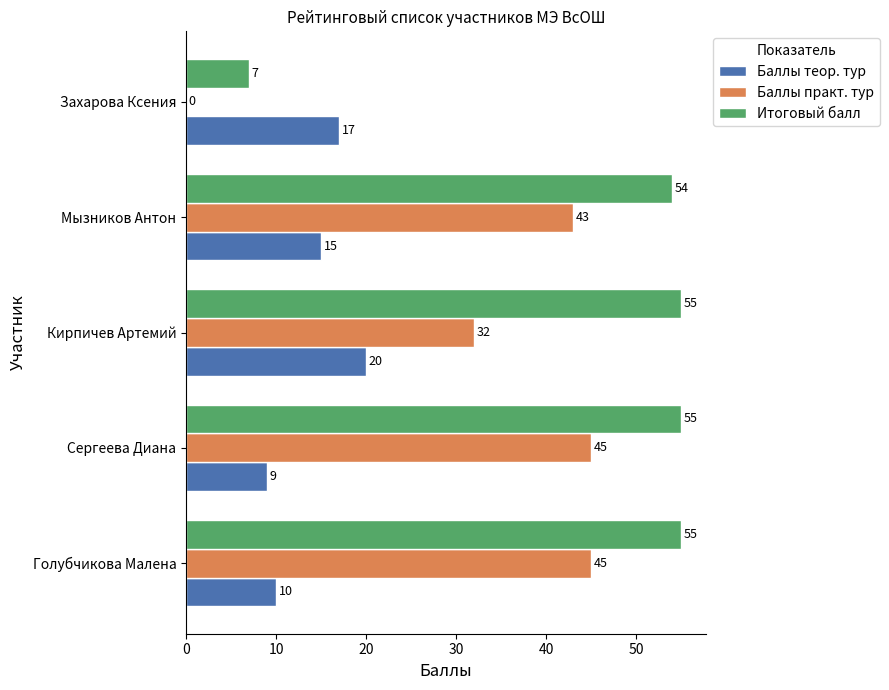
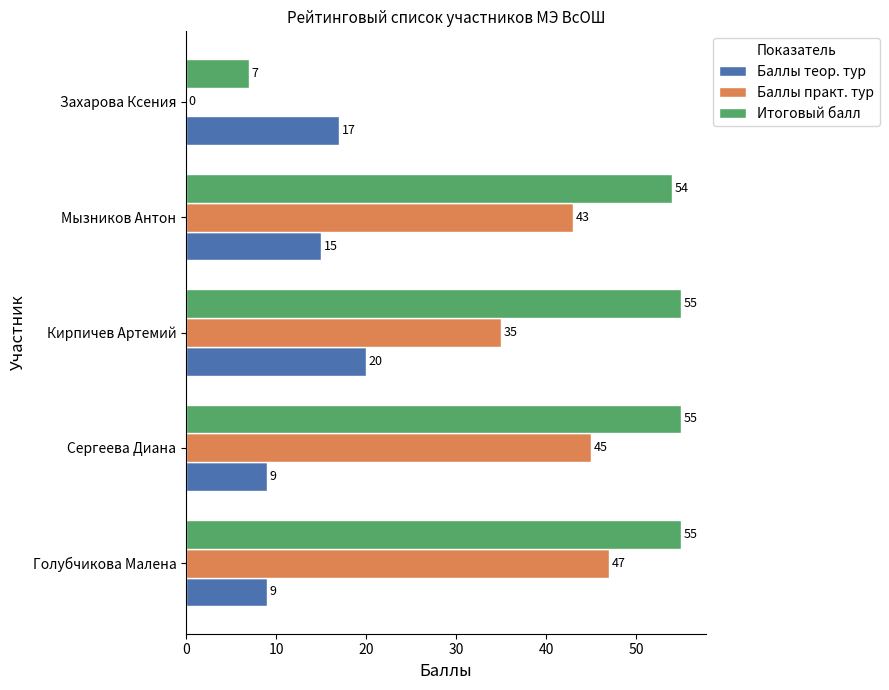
Баллы практ. тур, Кирпичев Артемий: 32 -> 35
Баллы практ. тур, Голубчикова Малена: 45 -> 47
Баллы теор. тур, Голубчикова Малена: 10 -> 9
